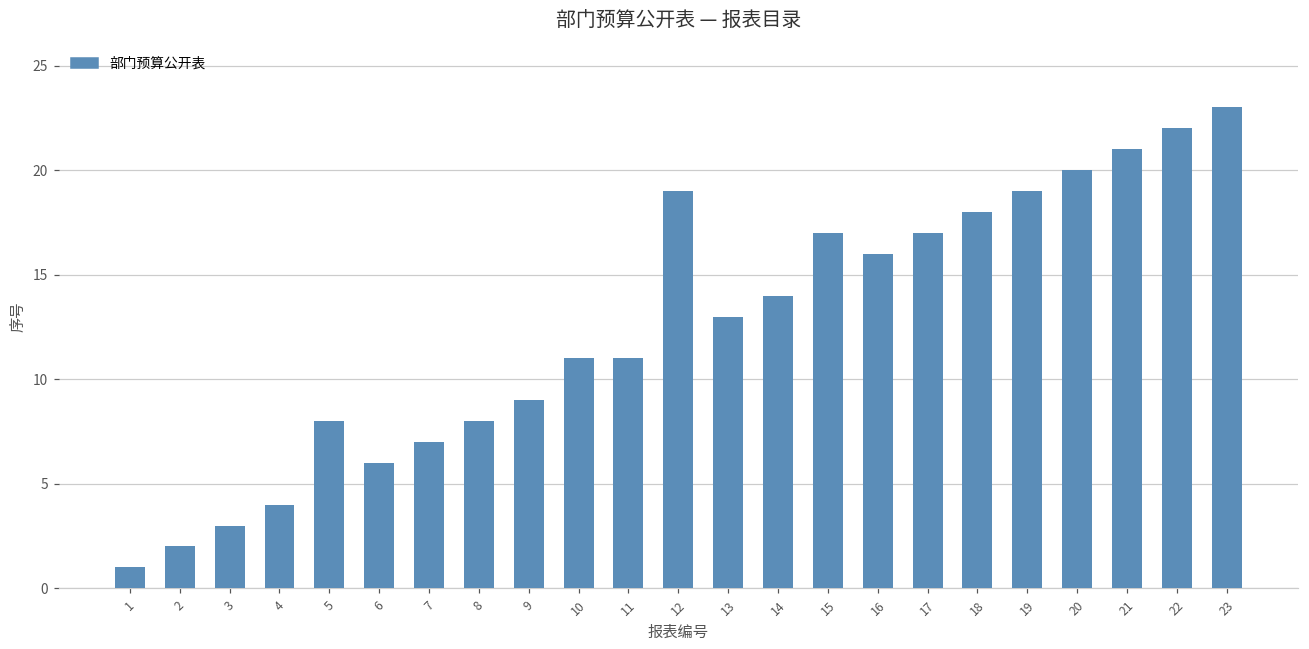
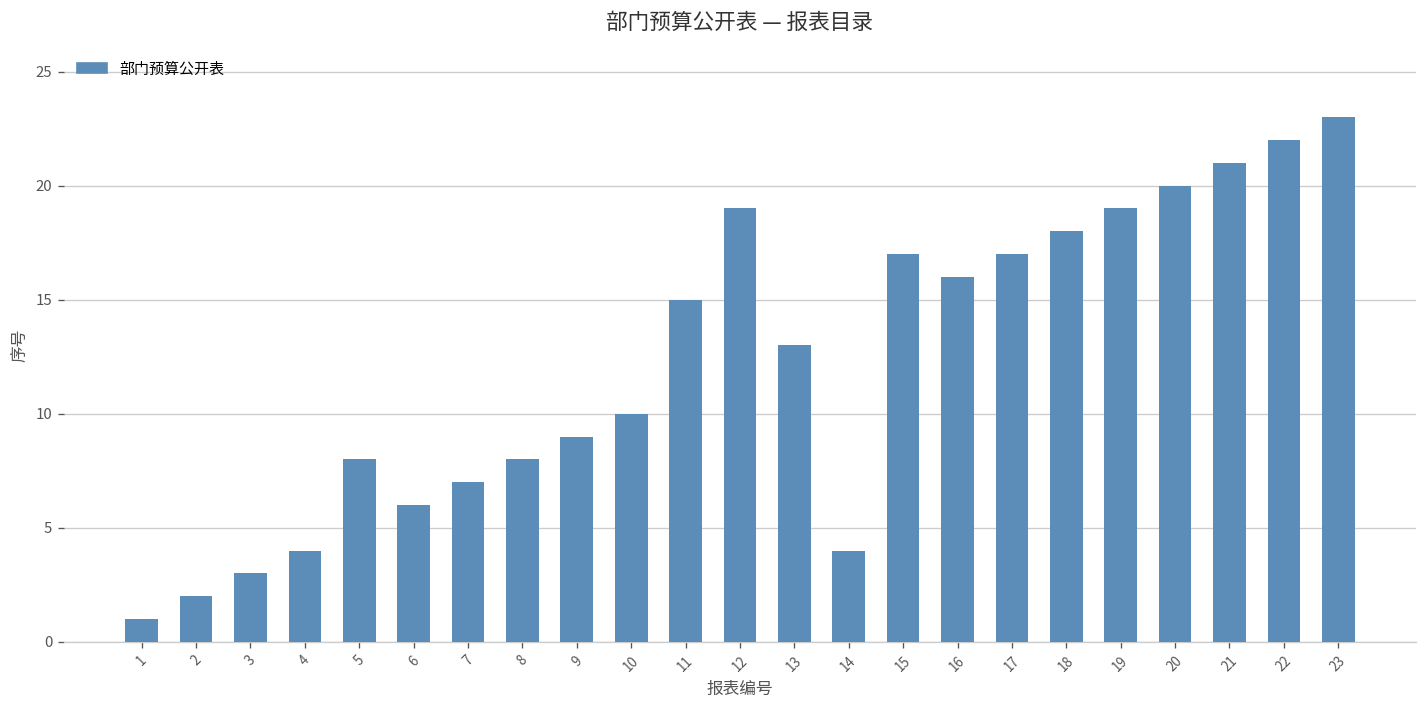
10: 11 -> 10
11: 11 -> 15
14: 14 -> 4
